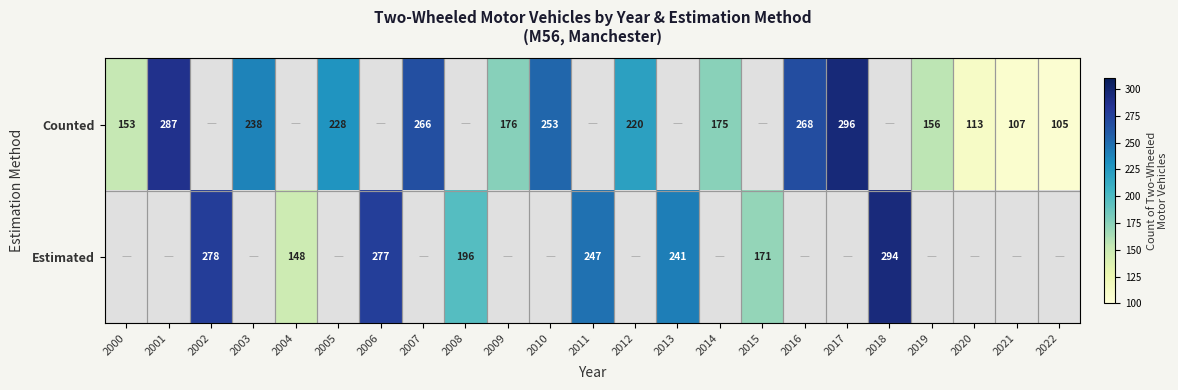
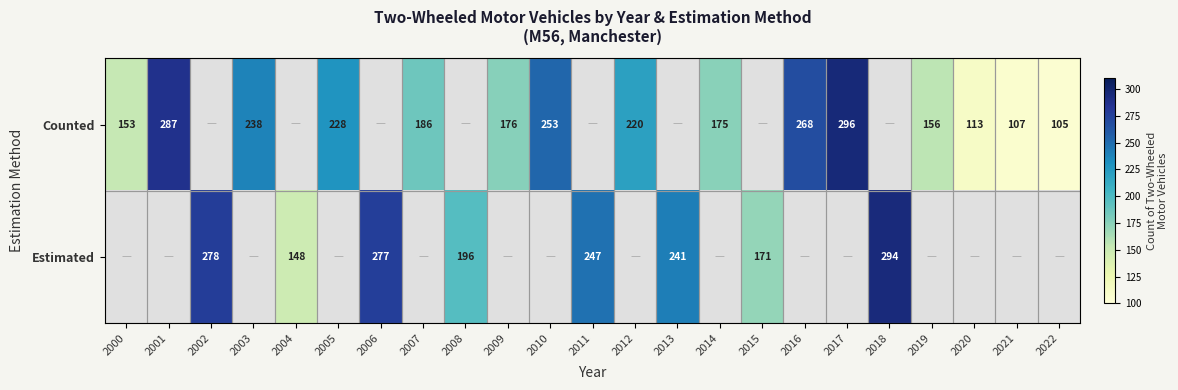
Counted, 2007: 266 -> 186
